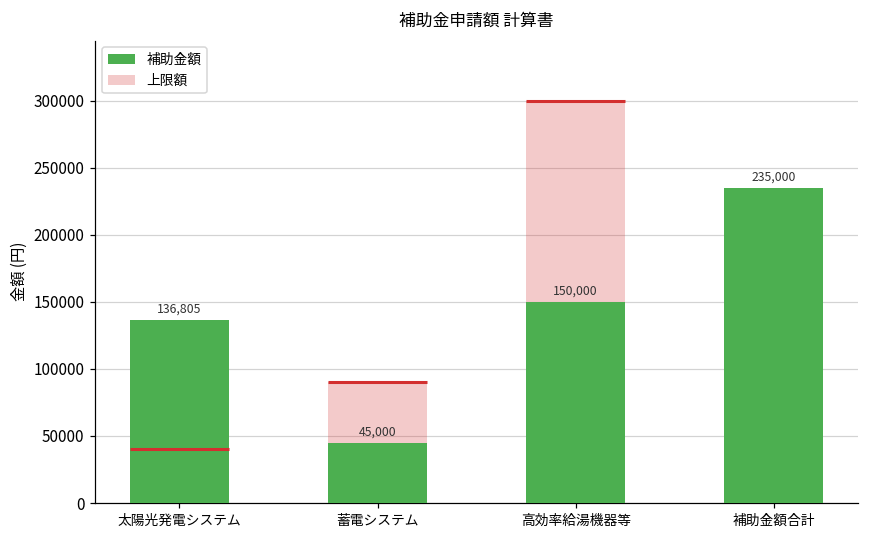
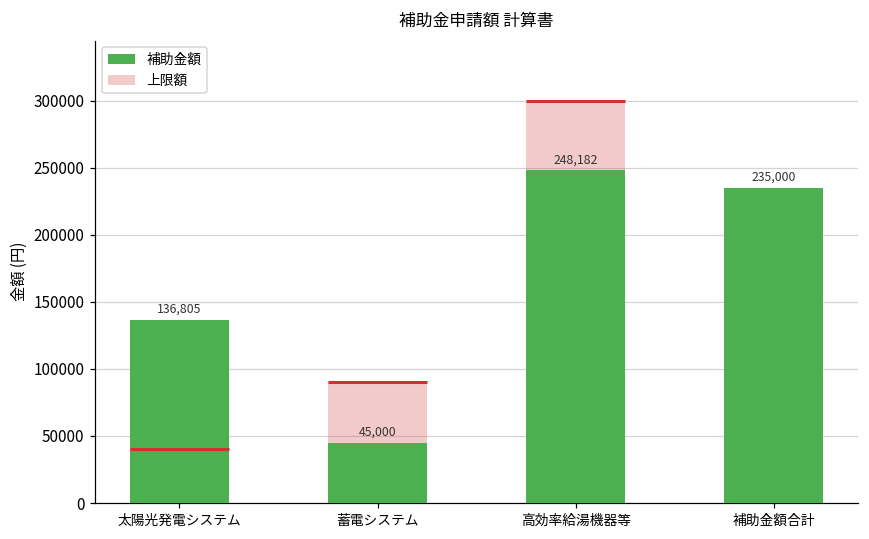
補助金額, 高効率給湯機器等: 150,000 -> 248,182
